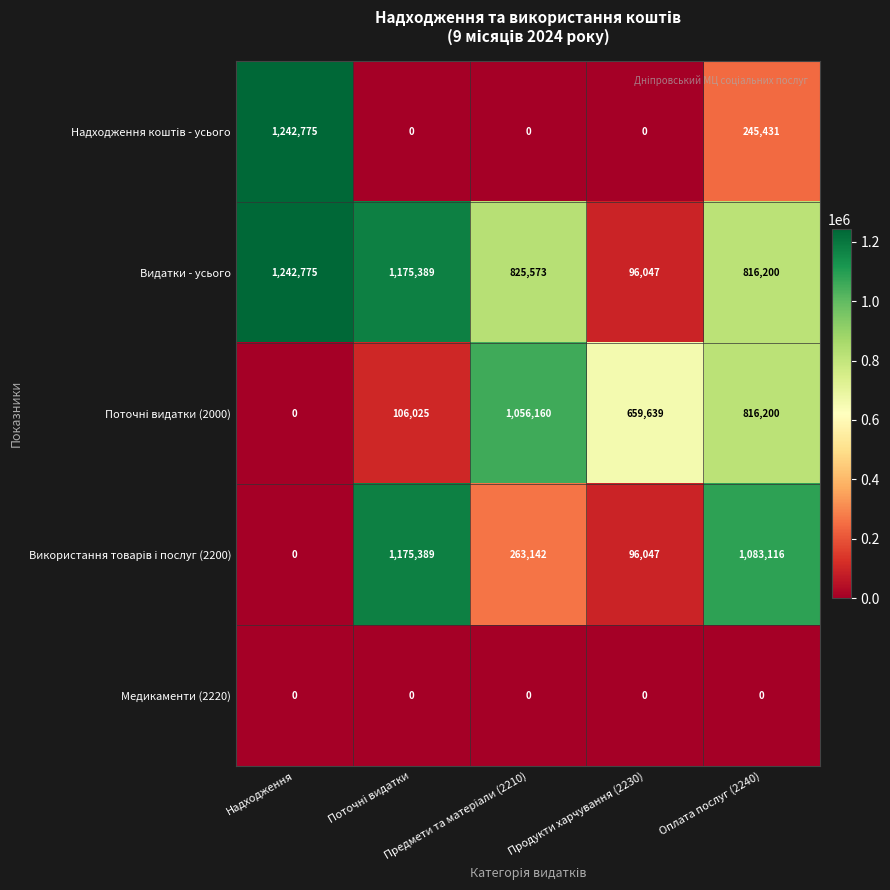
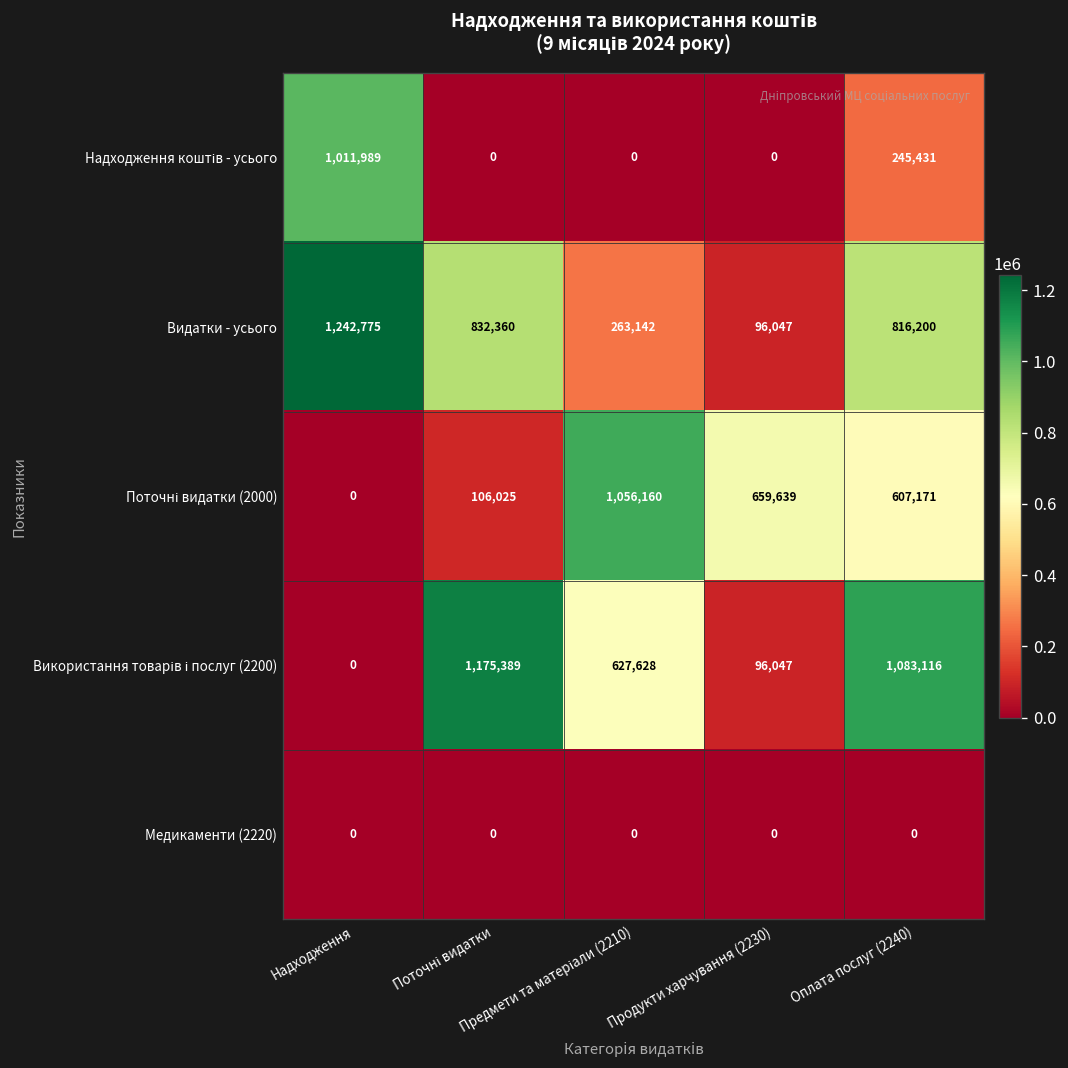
Надходження коштів - усього, Надходження: 1,242,775 -> 1,011,989
Видатки - усього, Поточні видатки: 1,175,389 -> 832,360
Видатки - усього, Предмети та матеріали (2210): 825,573 -> 263,142
Поточні видатки (2000), Оплата послуг (2240): 816,200 -> 607,171
Використання товарів і послуг (2200), Предмети та матеріали (2210): 263,142 -> 627,628
